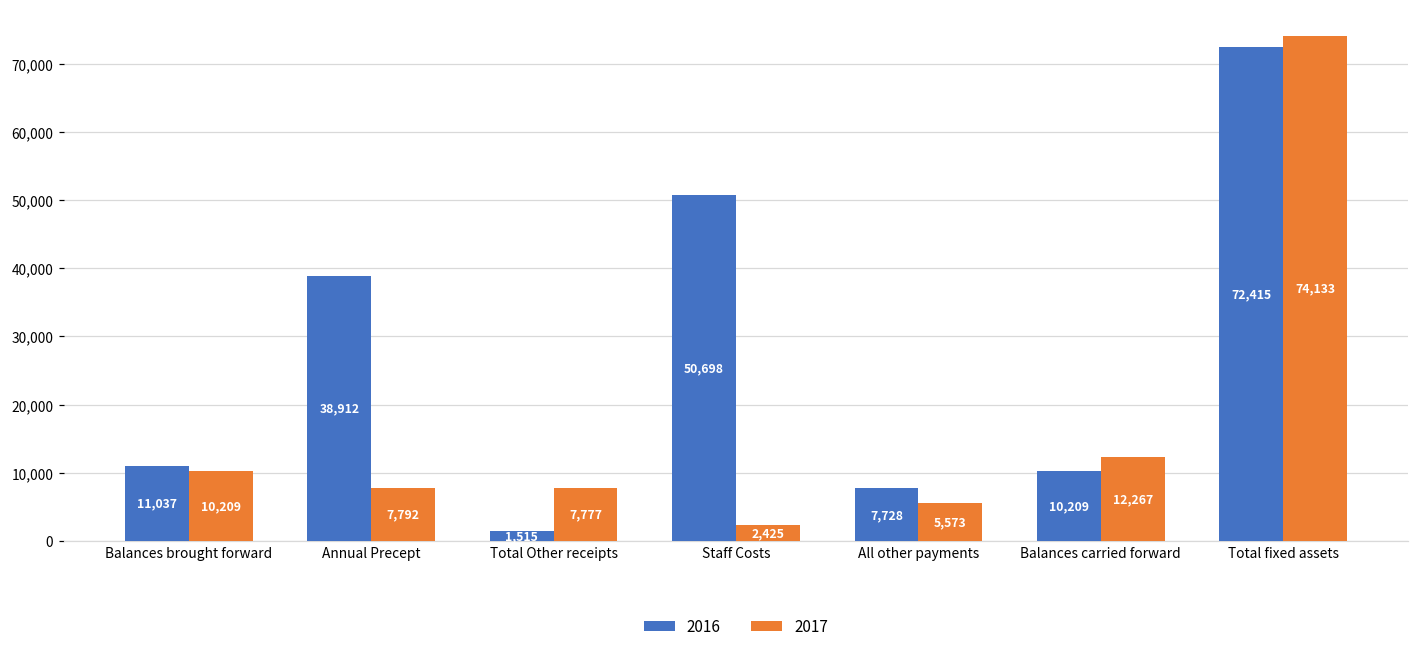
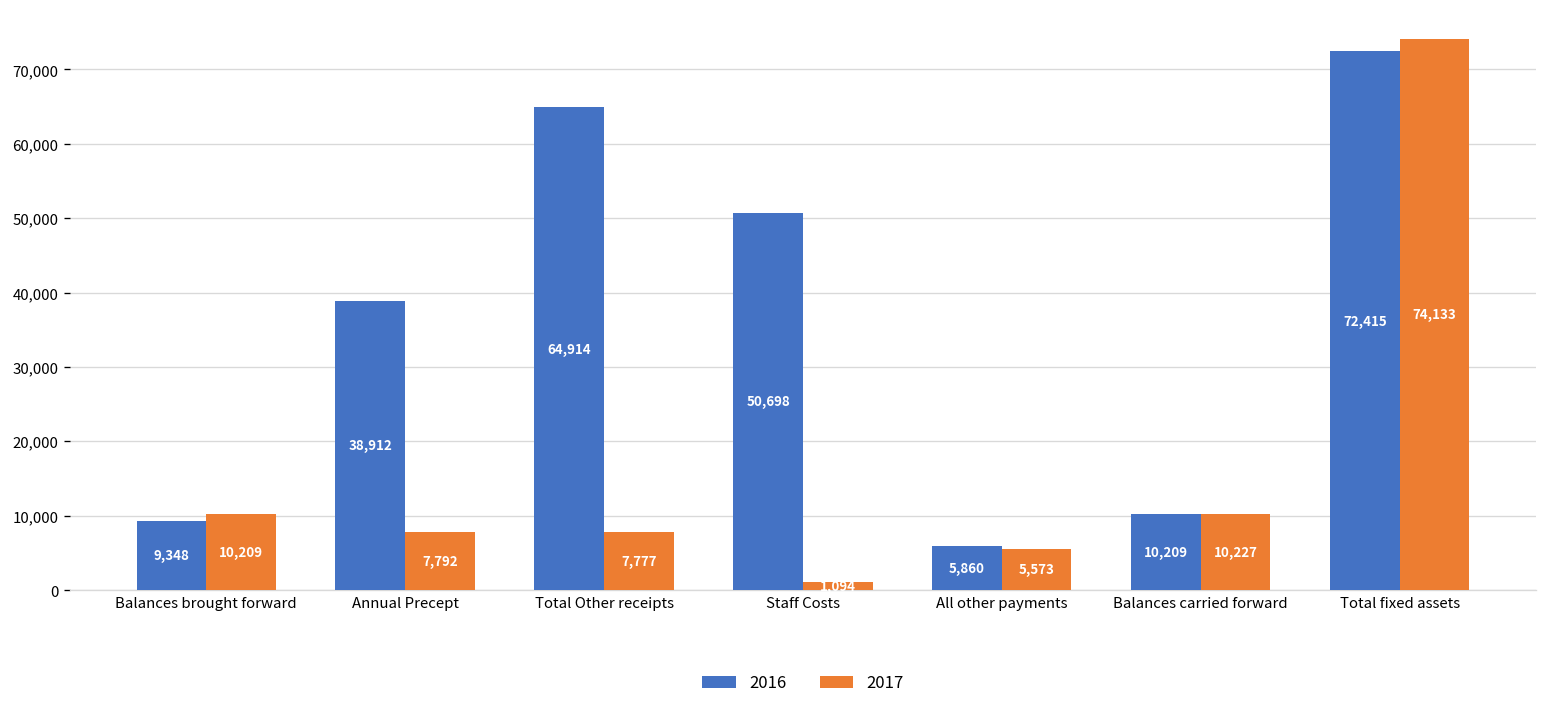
2016, Balances brought forward: 11,037 -> 9,348
2016, Total Other receipts: 1,515 -> 64,914
2017, Staff Costs: 2,000 -> 1,000
2016, All other payments: 7,728 -> 5,860
2017, Balances carried forward: 12,267 -> 10,227
